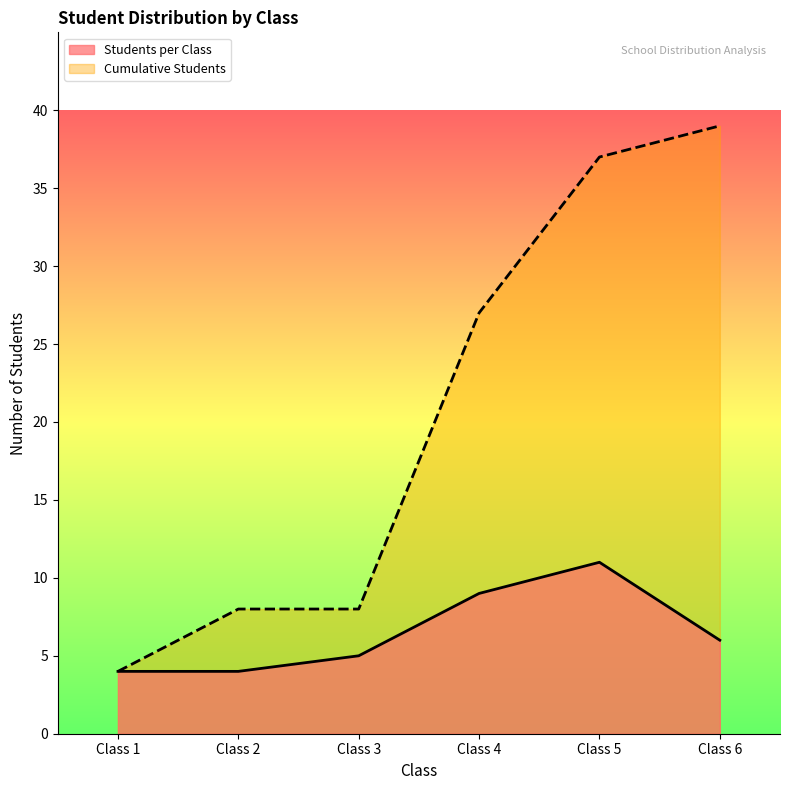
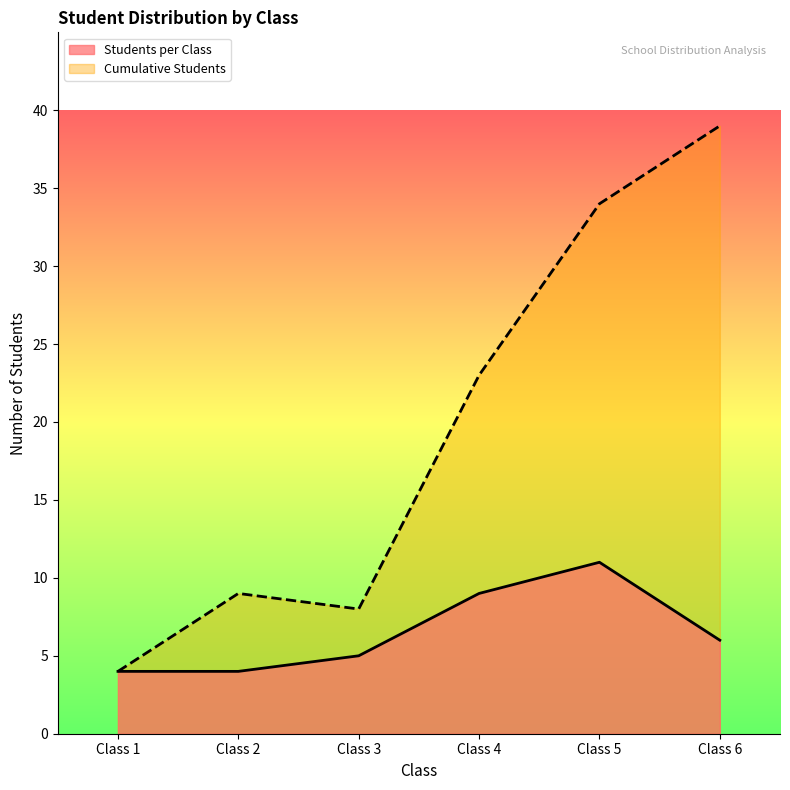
Cumulative Students, Class 2: 8 -> 9
Cumulative Students, Class 4: 27 -> 23
Cumulative Students, Class 5: 37 -> 34
